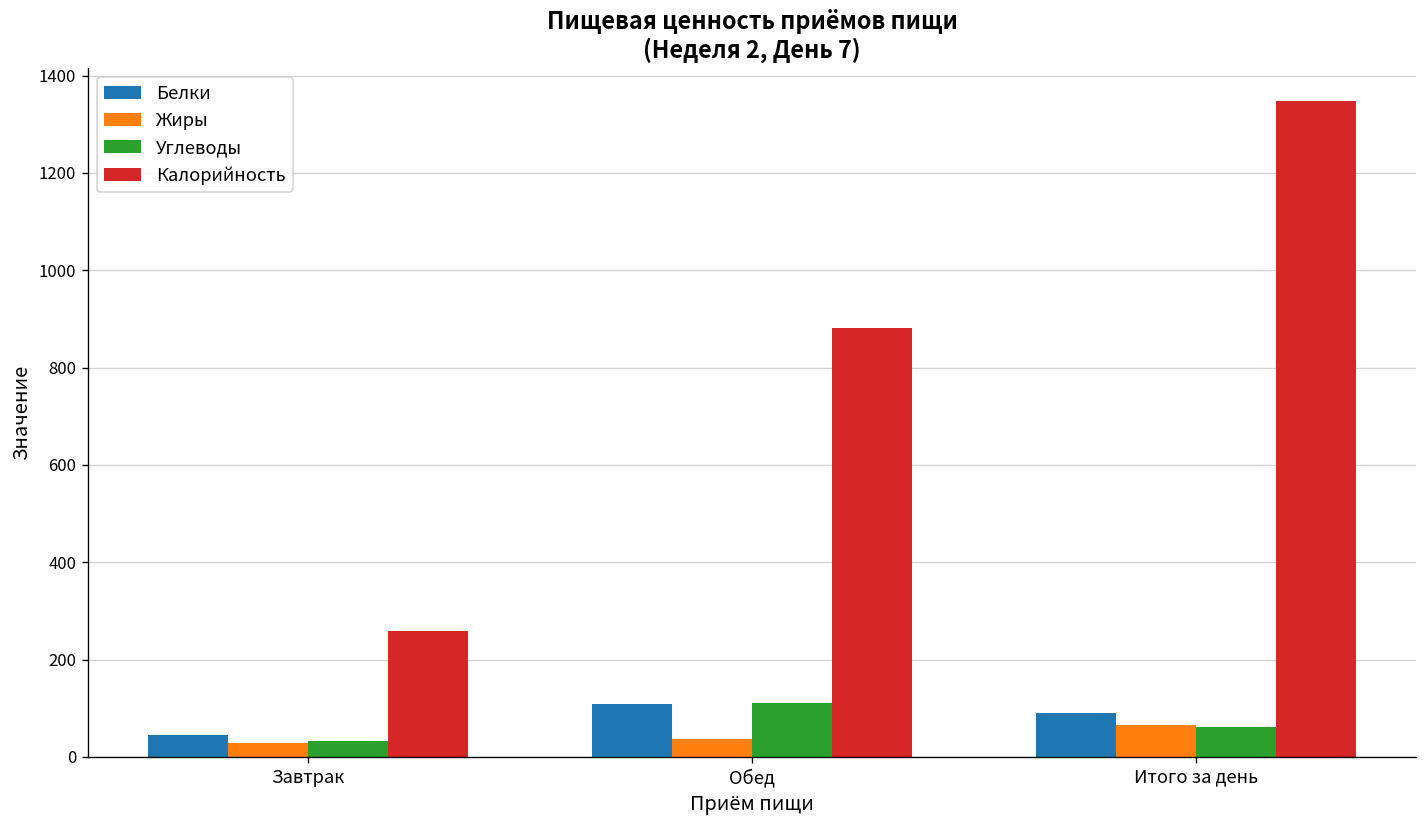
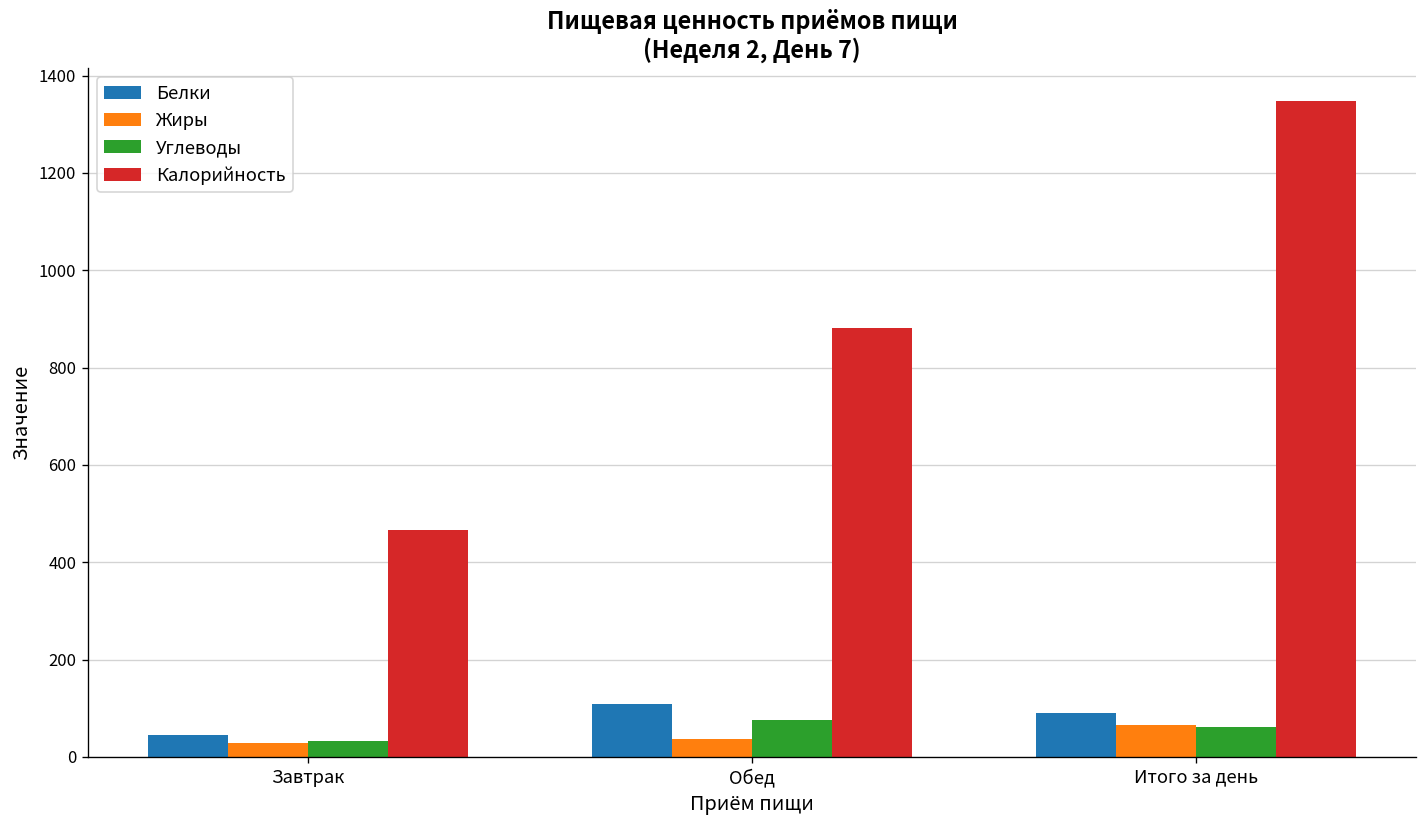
Калорийность, Завтрак: 260 -> 470
Углеводы, Обед: 110 -> 80
